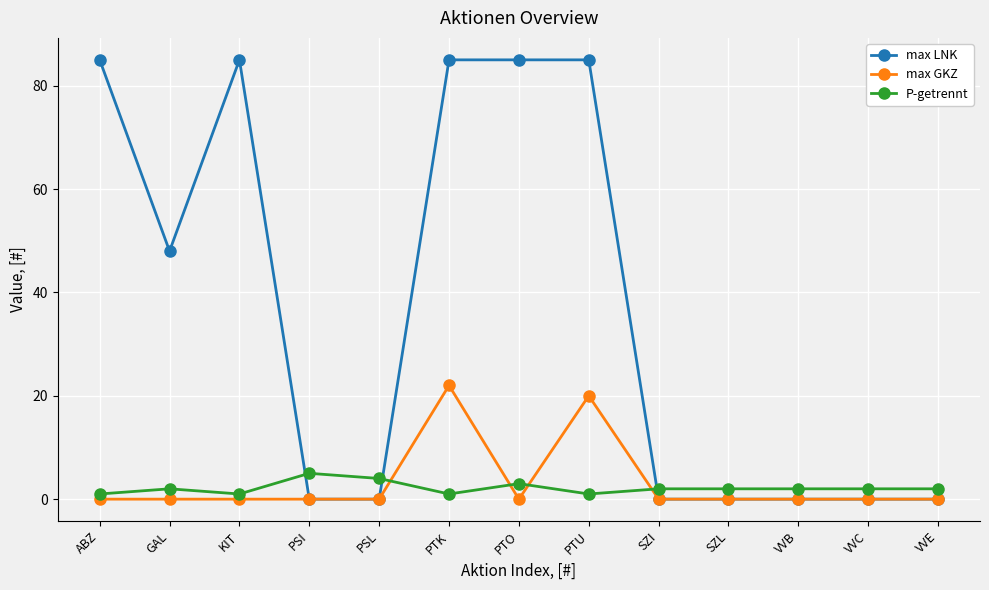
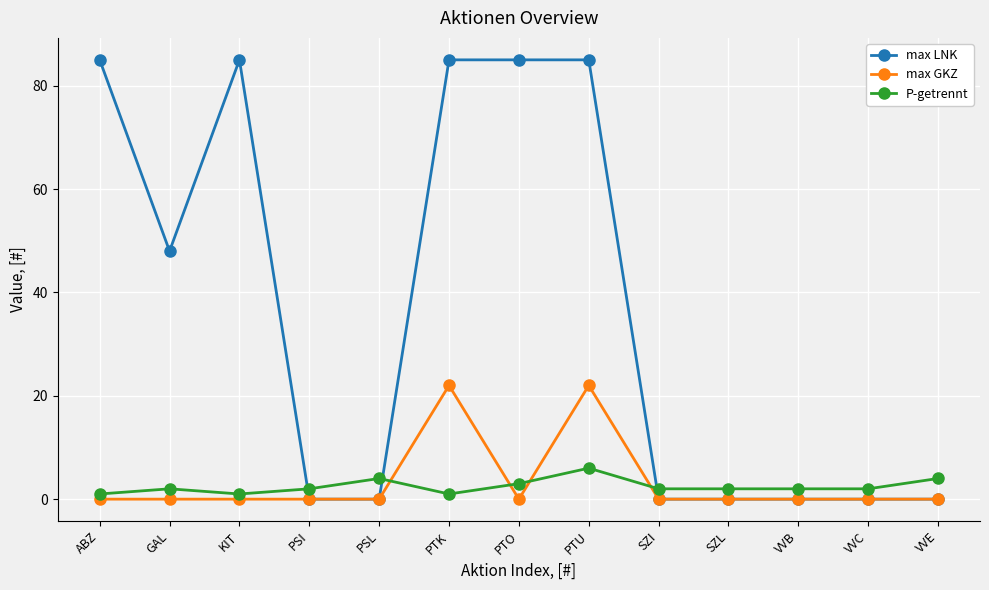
P-getrennt, PSI: 5 -> 2
max GKZ, PTU: 20 -> 22
P-getrennt, PTU: 1 -> 6
P-getrennt, VVE: 2 -> 4
